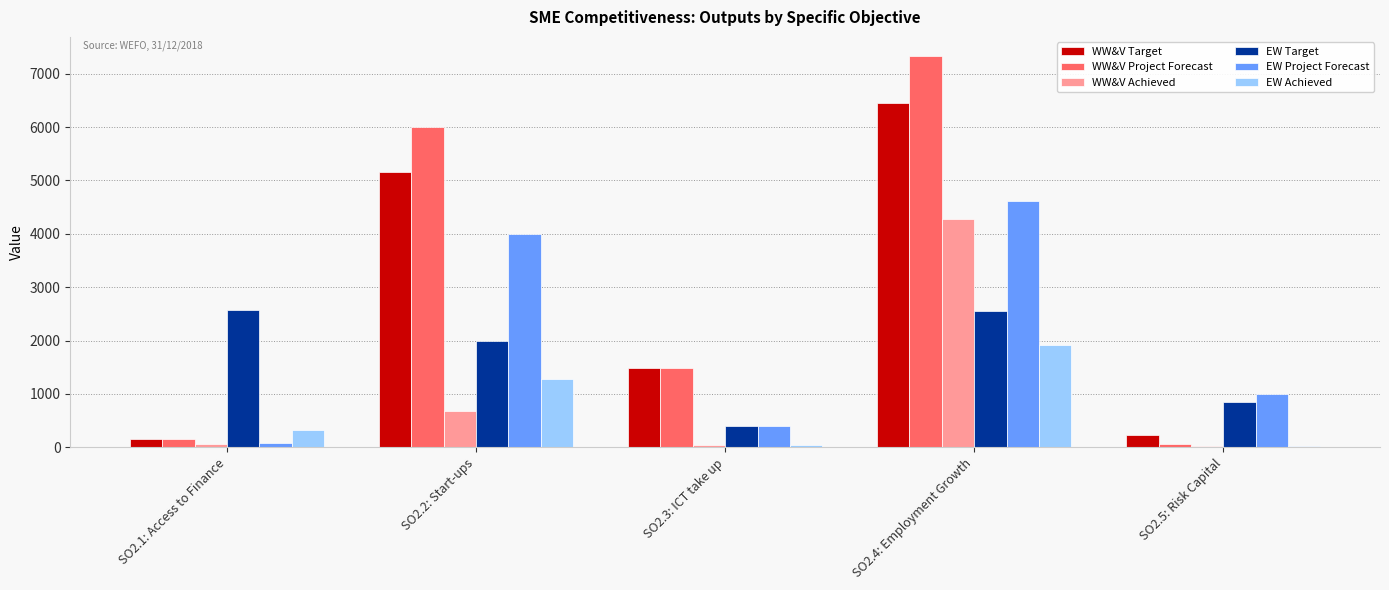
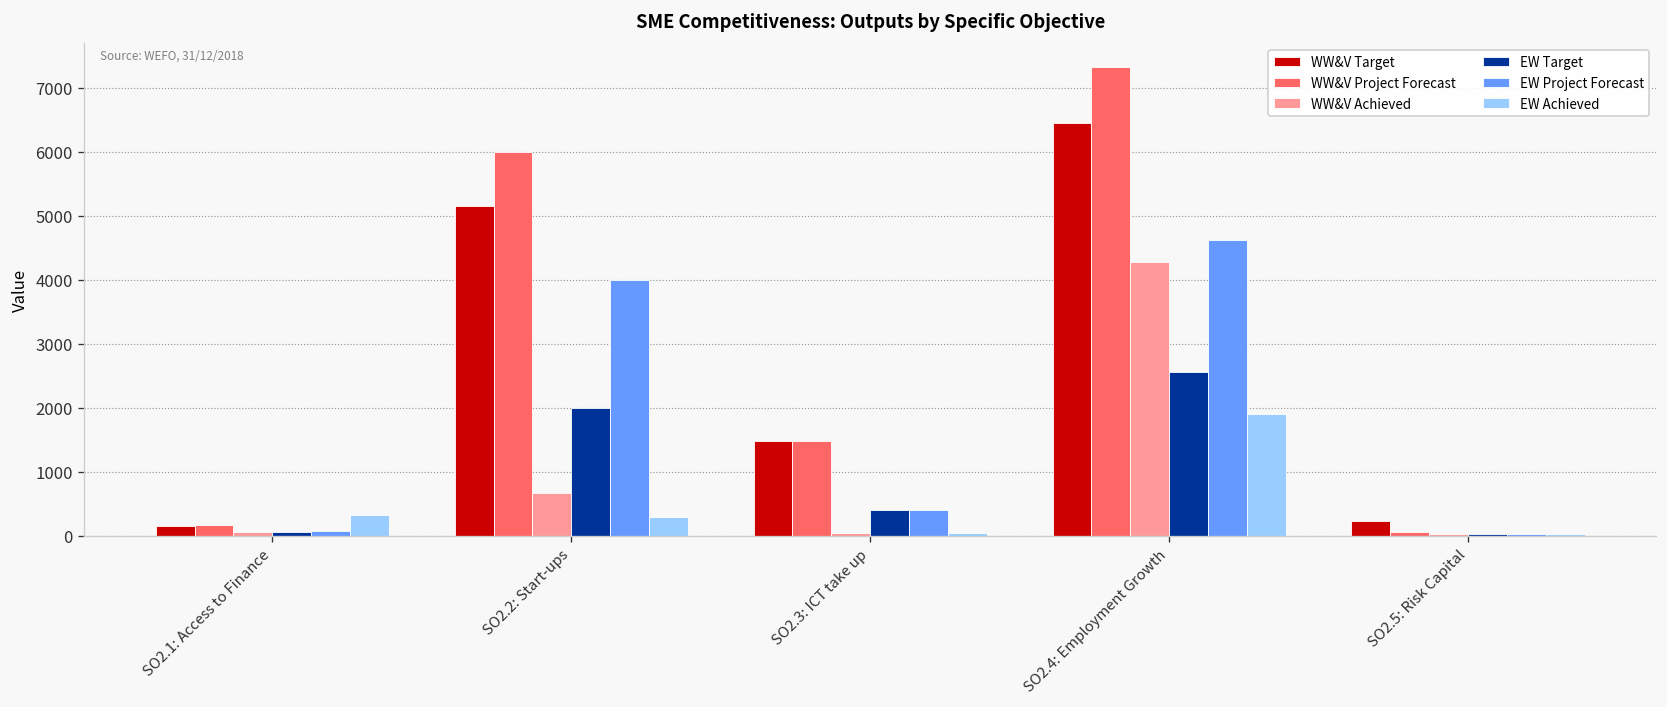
EW Target, SO2.1: Access to Finance: 2600 -> 100
EW Achieved, SO2.2: Start-ups: 1300 -> 300
EW Target, SO2.5: Risk Capital: 800 -> 0
EW Project Forecast, SO2.5: Risk Capital: 1000 -> 0
